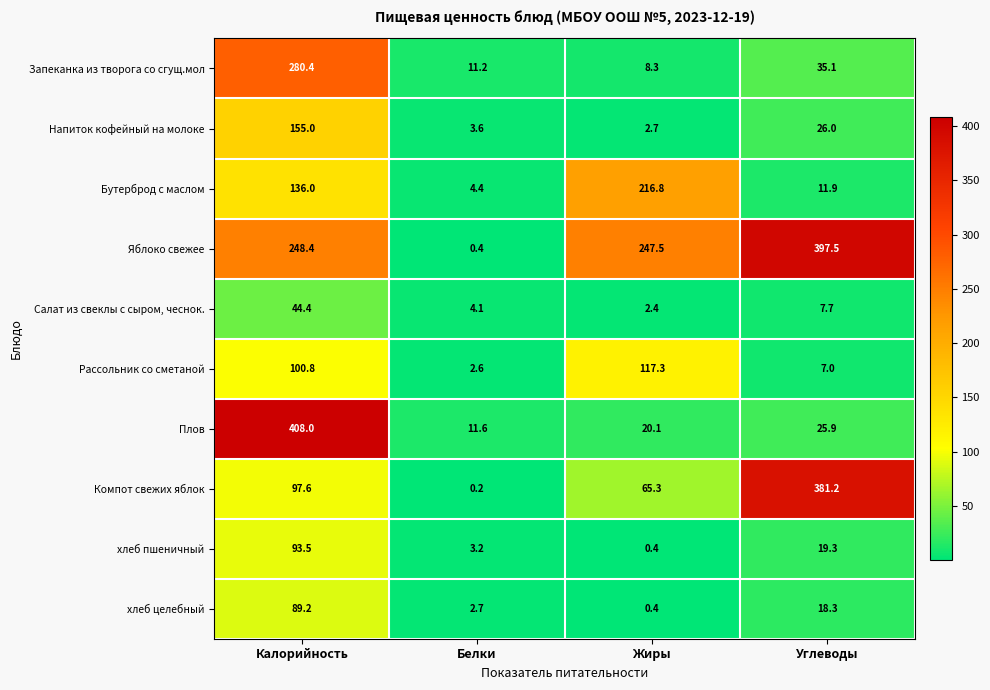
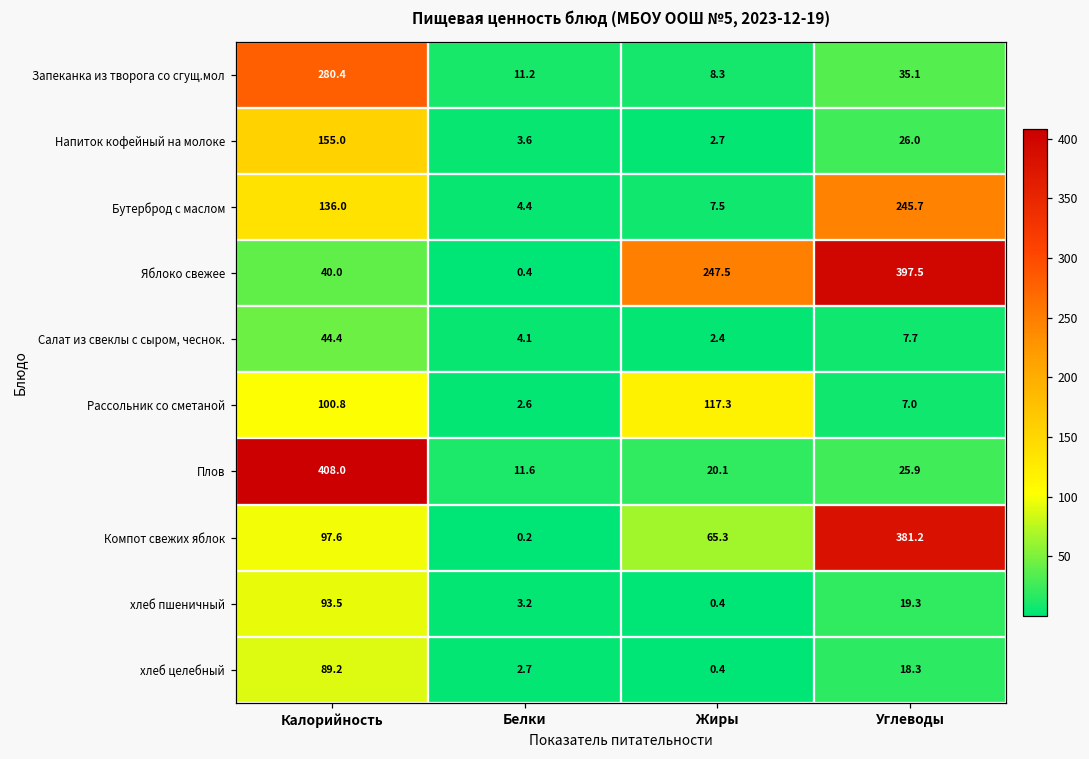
Бутерброд с маслом, Жиры: 216.8 -> 7.5
Бутерброд с маслом, Углеводы: 11.9 -> 245.7
Яблоко свежее, Калорийность: 248.4 -> 40.0
